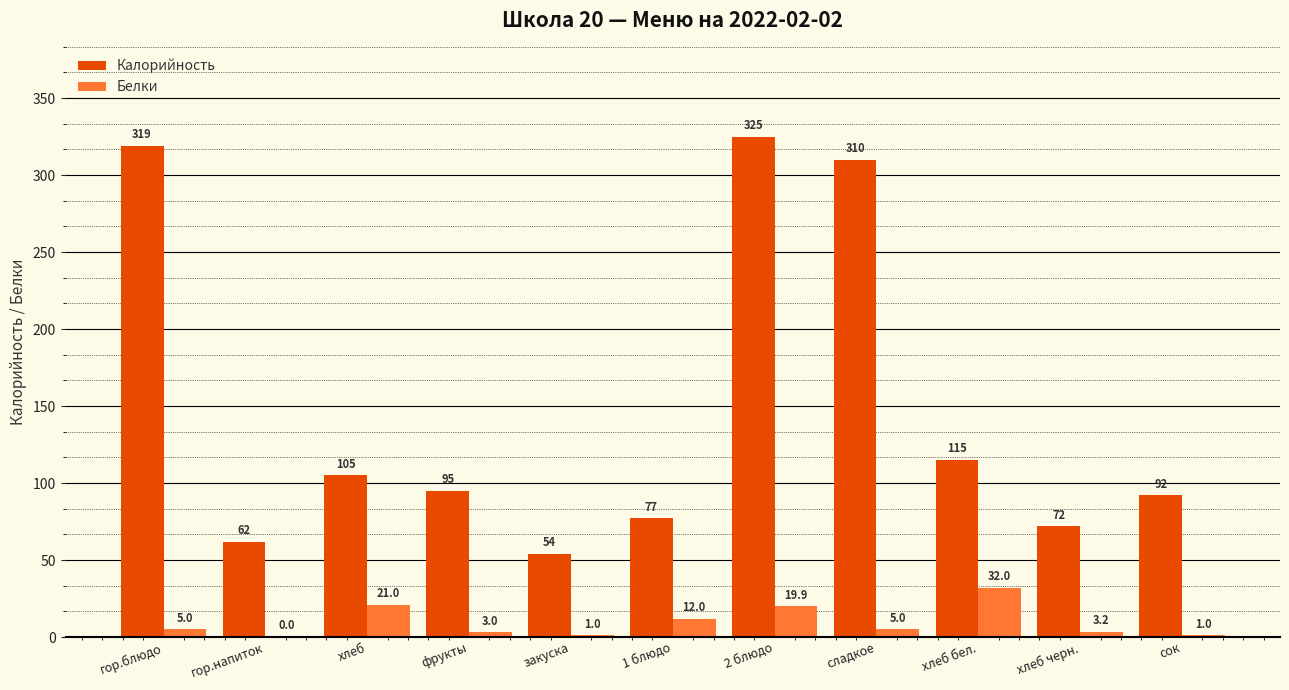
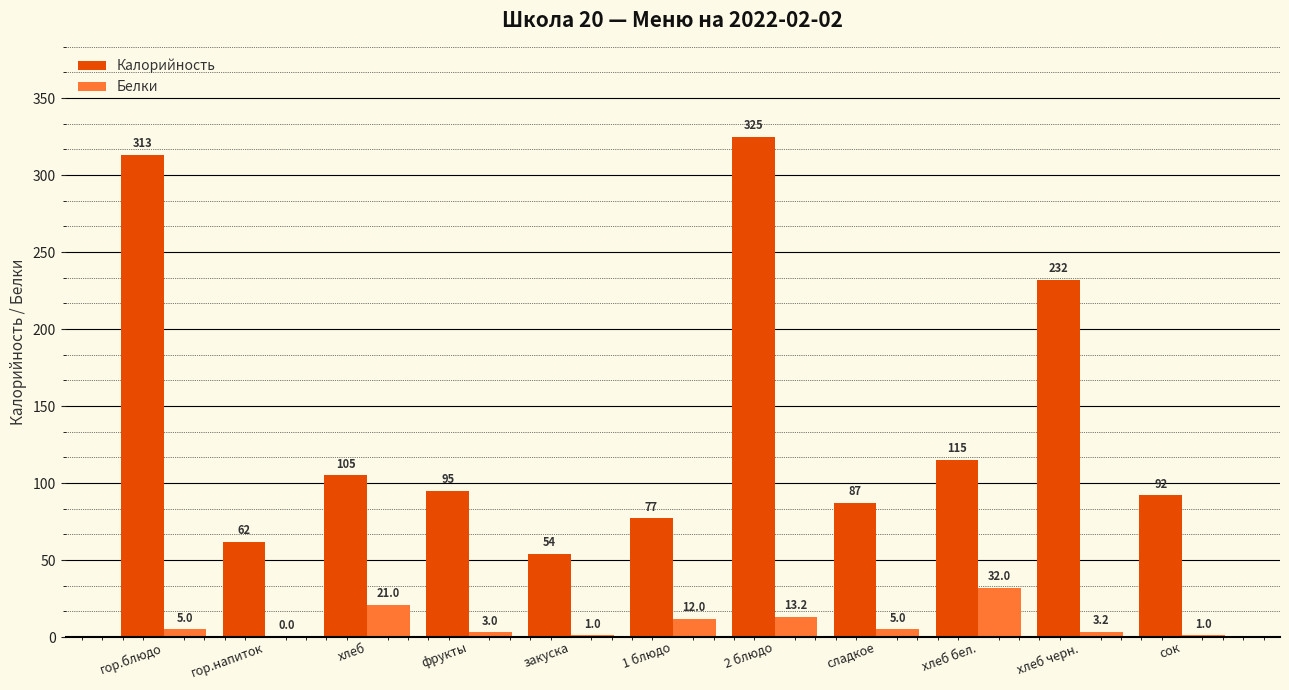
Калорийность, гор.блюдо: 319 -> 313
Белки, 2 блюдо: 19.9 -> 13.2
Калорийность, сладкое: 310 -> 87
Калорийность, хлеб черн.: 72 -> 232
